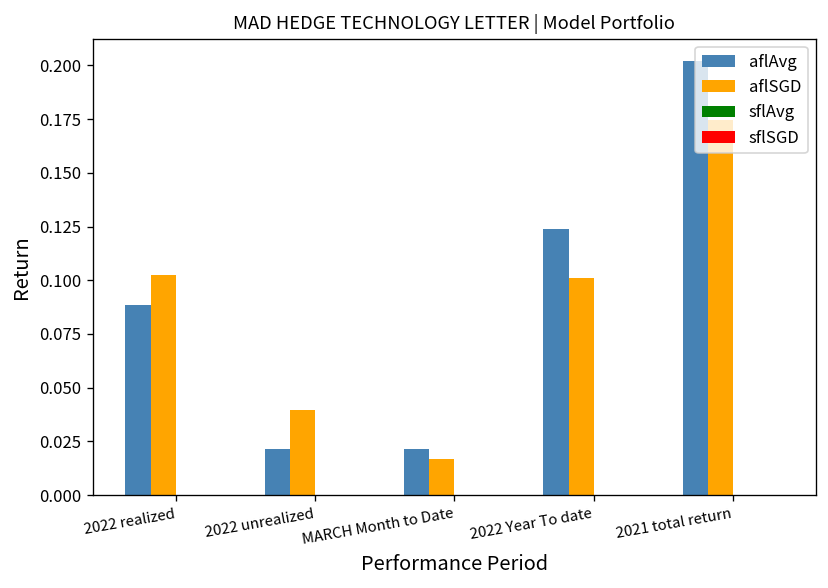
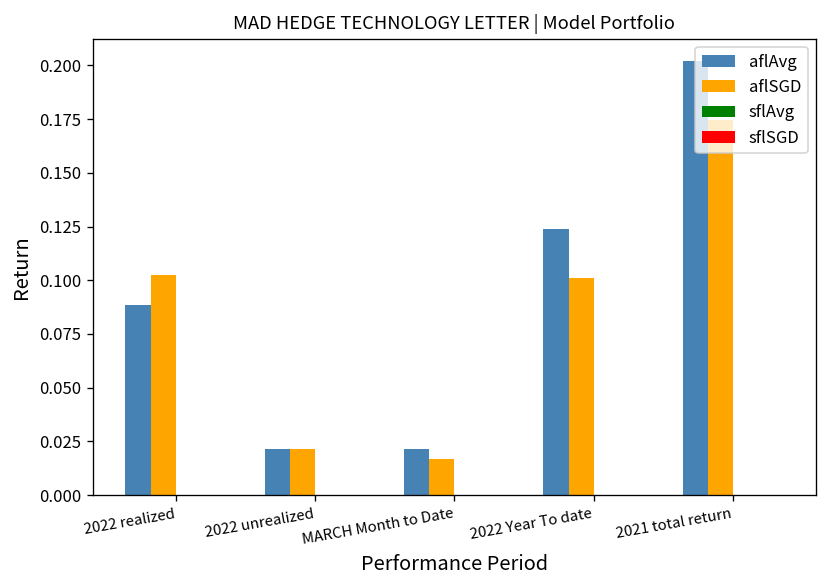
aflSGD, 2022 unrealized: 0.040 -> 0.022
